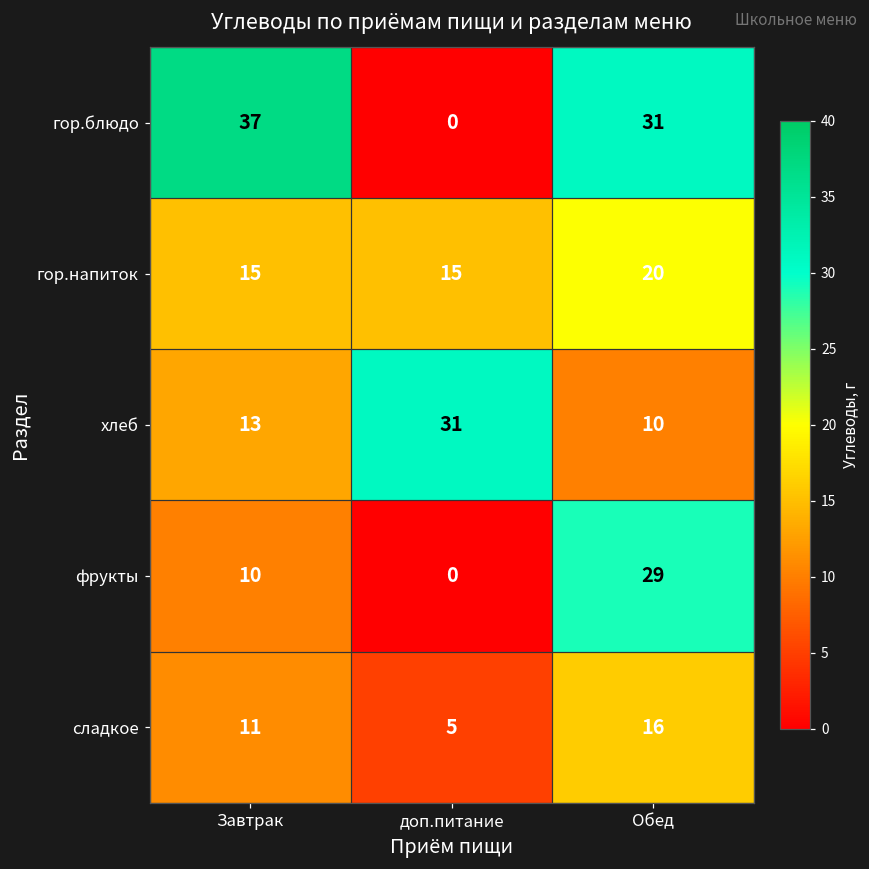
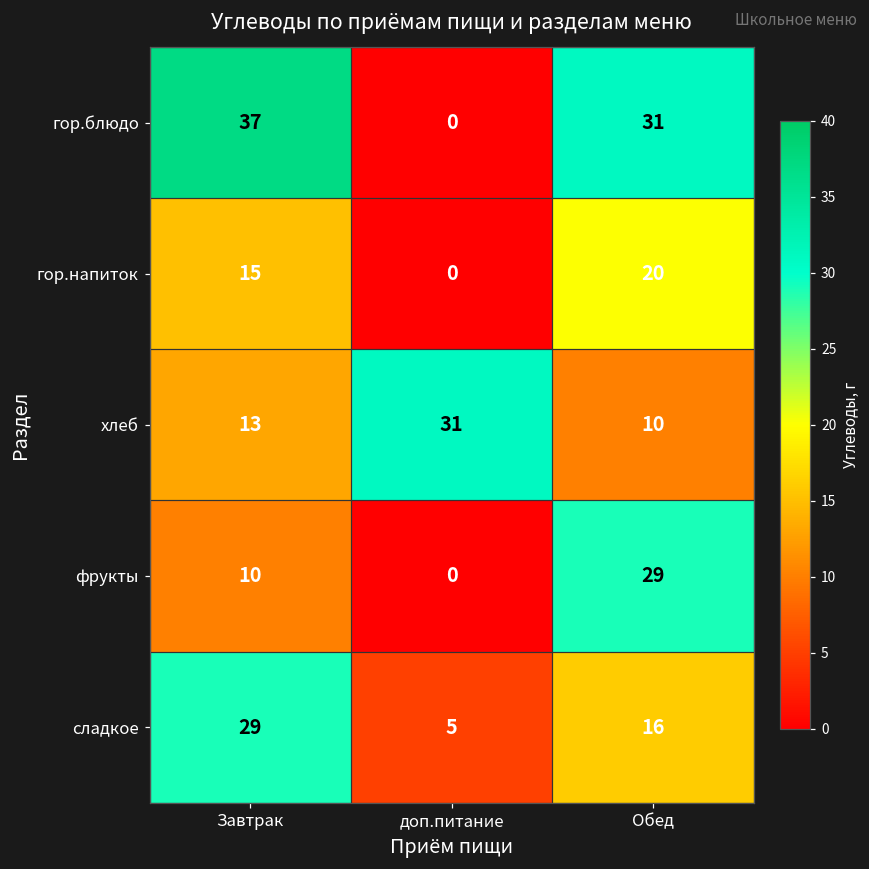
гор.напиток, доп.питание: 15 -> 0
сладкое, Завтрак: 11 -> 29
